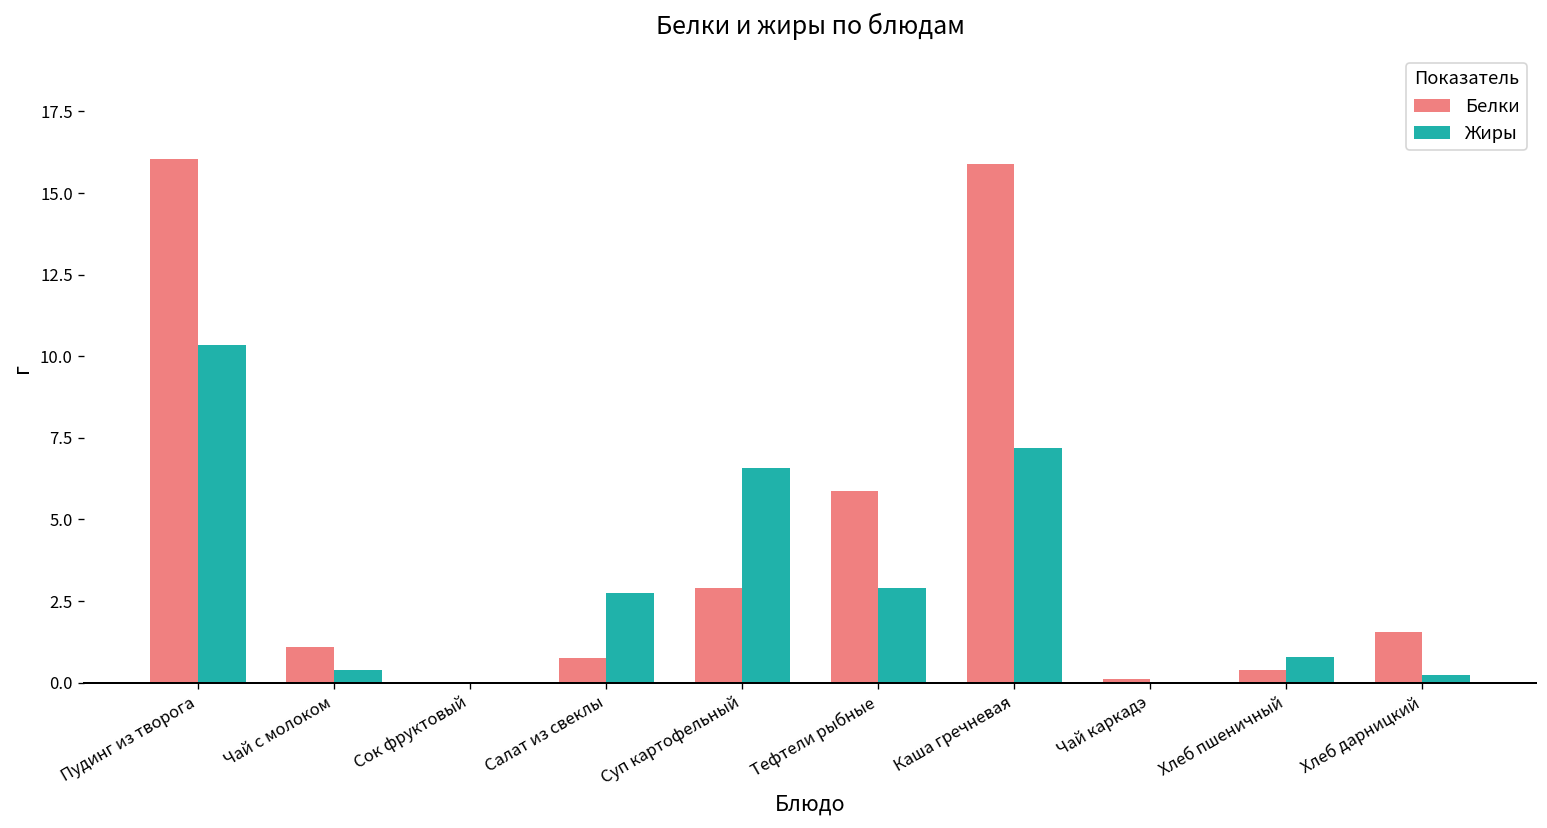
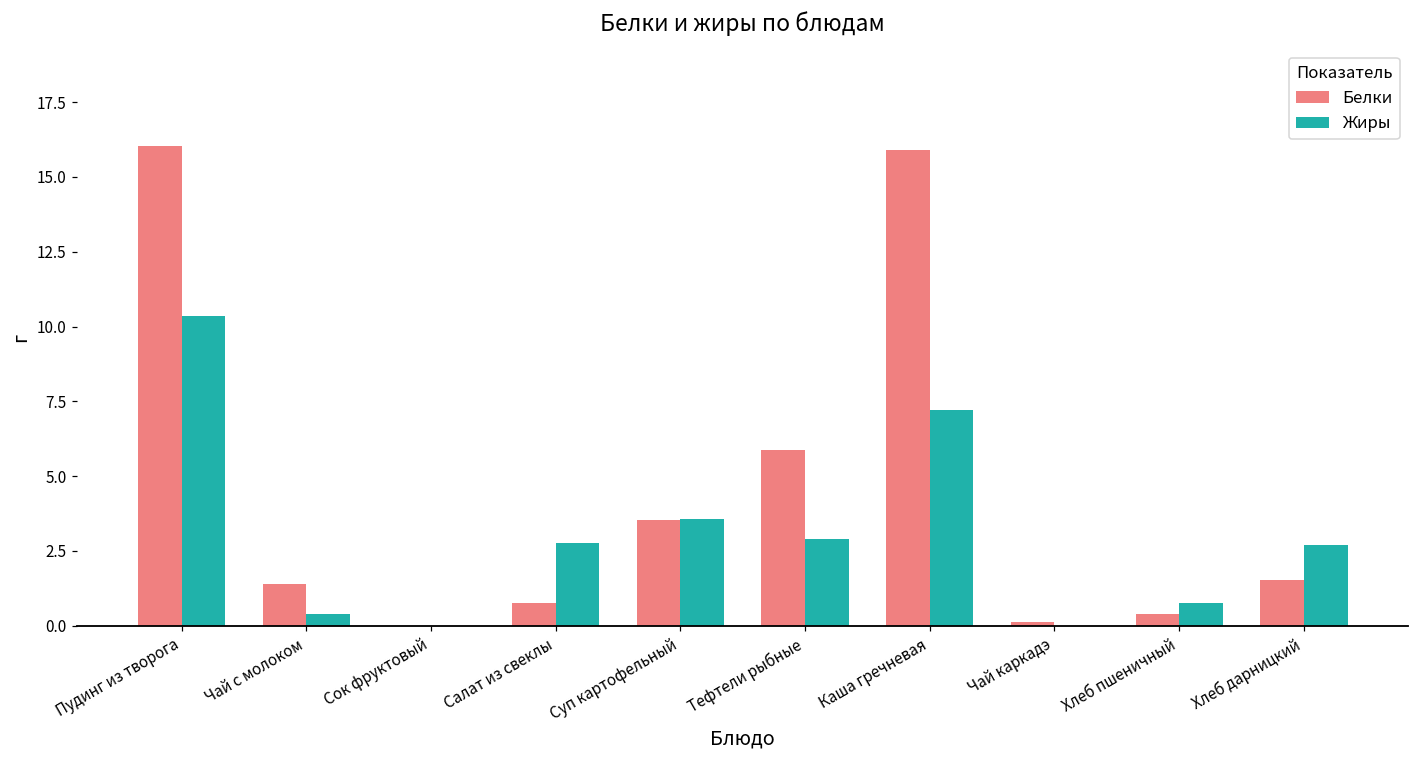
Белки, Чай с молоком: 1.1 -> 1.4
Белки, Суп картофельный: 2.9 -> 3.5
Жиры, Суп картофельный: 6.6 -> 3.6
Жиры, Хлеб дарницкий: 0.2 -> 2.7
